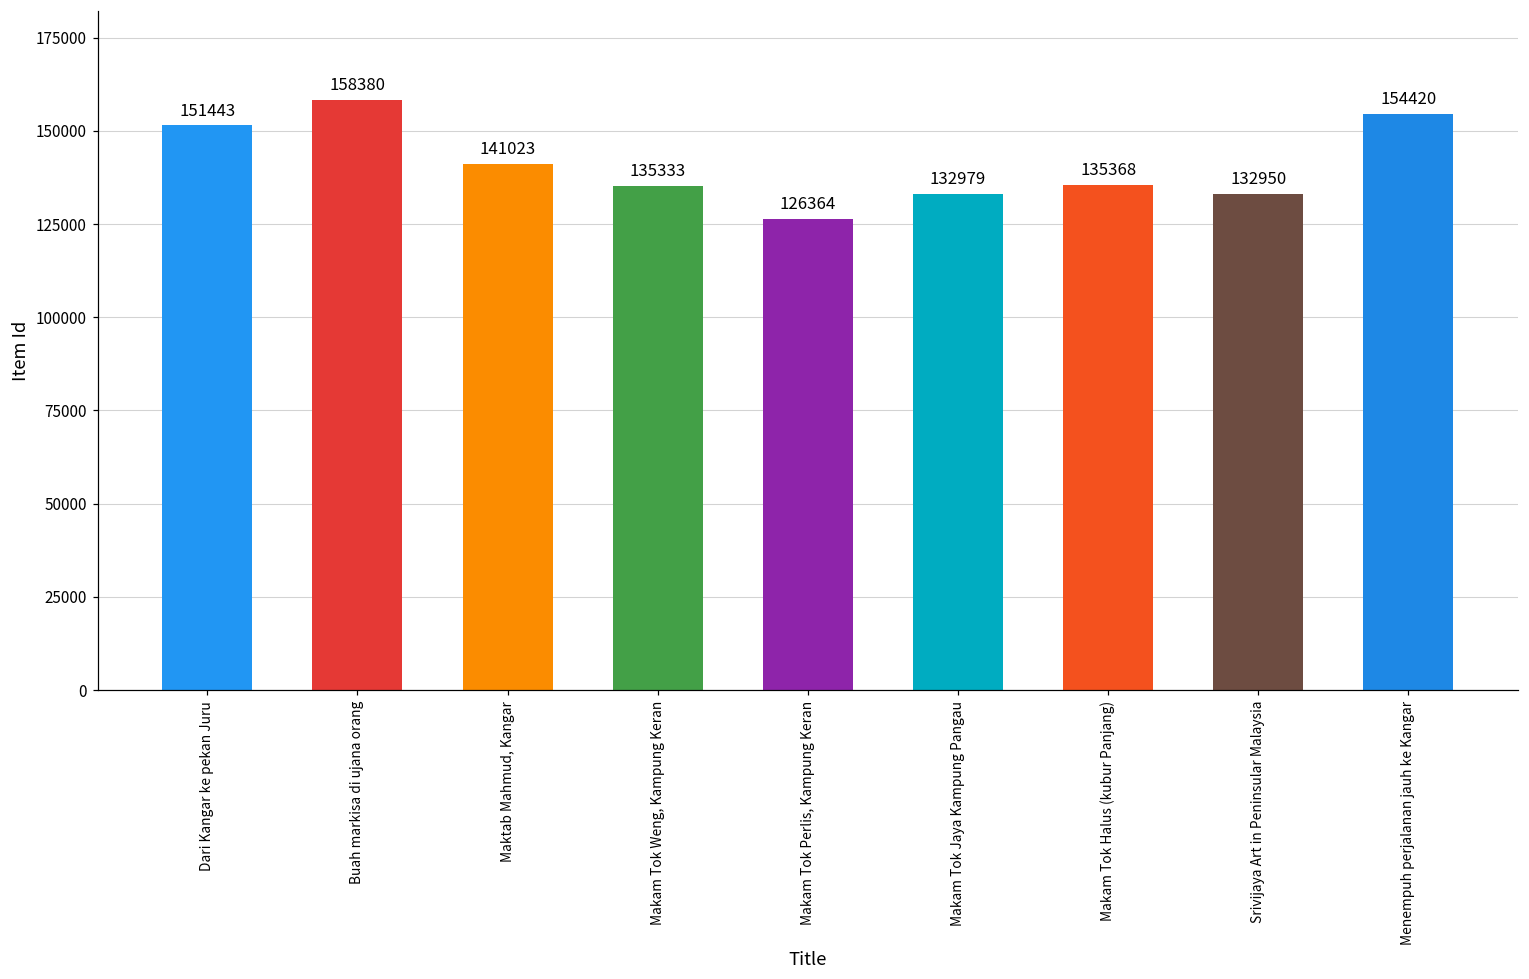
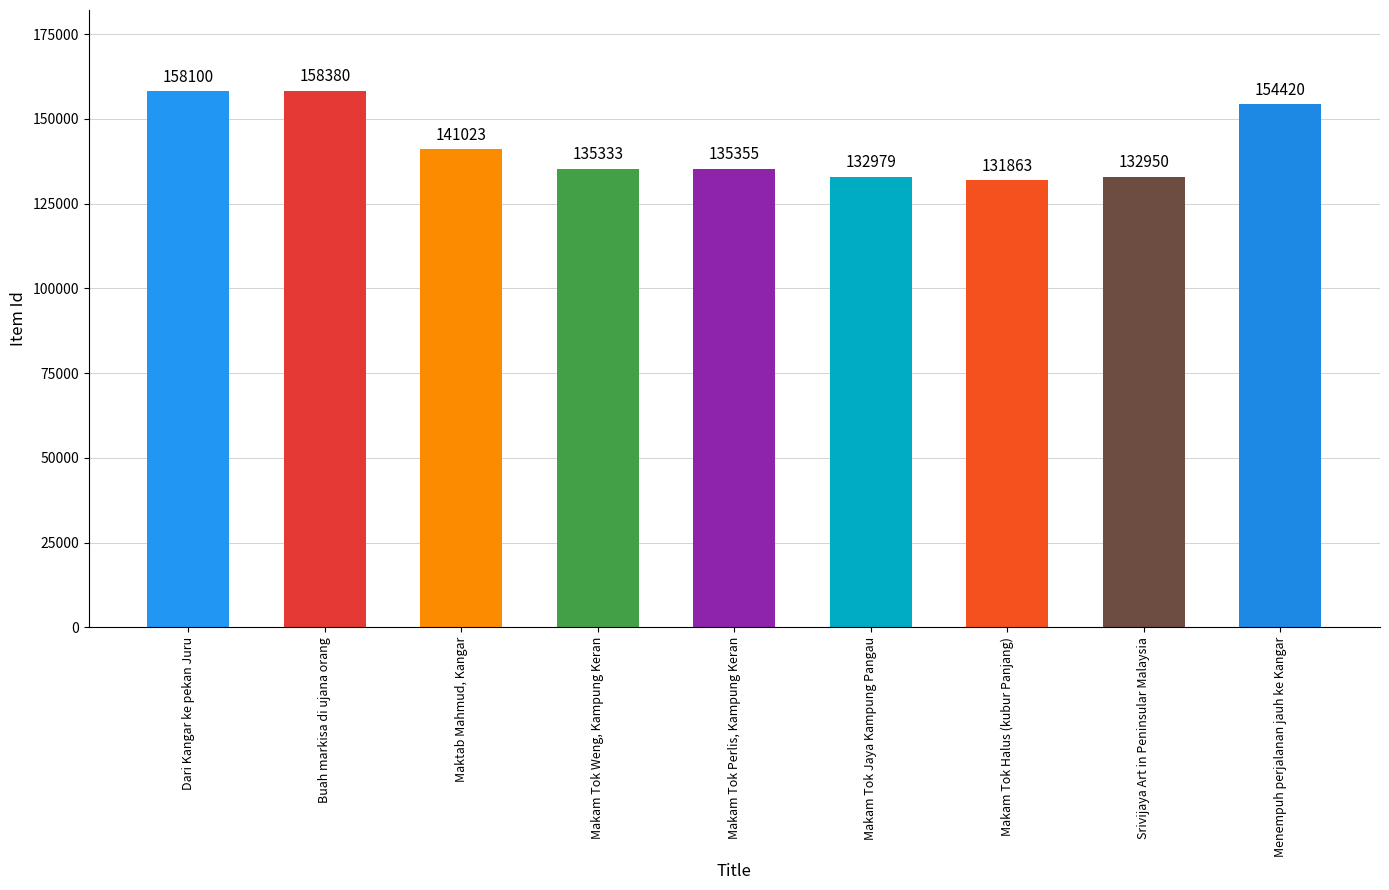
Dari Kangar ke pekan Juru: 151443 -> 158100
Makam Tok Perlis, Kampung Keran: 126364 -> 135355
Makam Tok Halus (kubur Panjang): 135368 -> 131863
